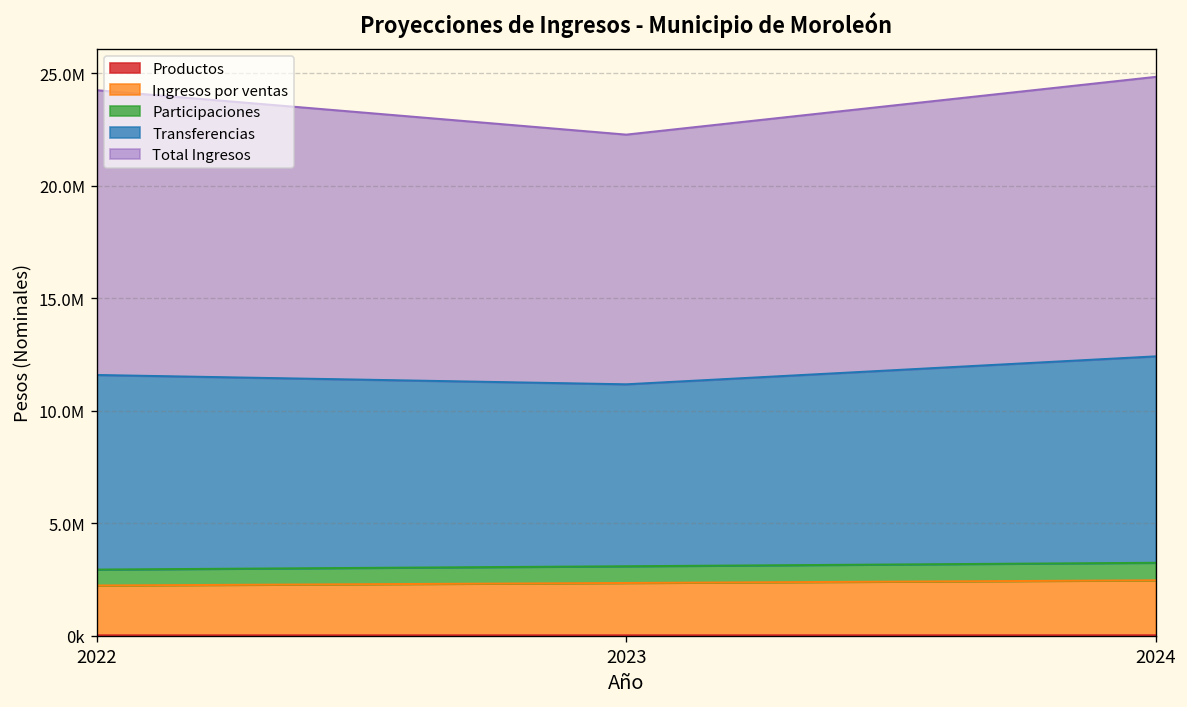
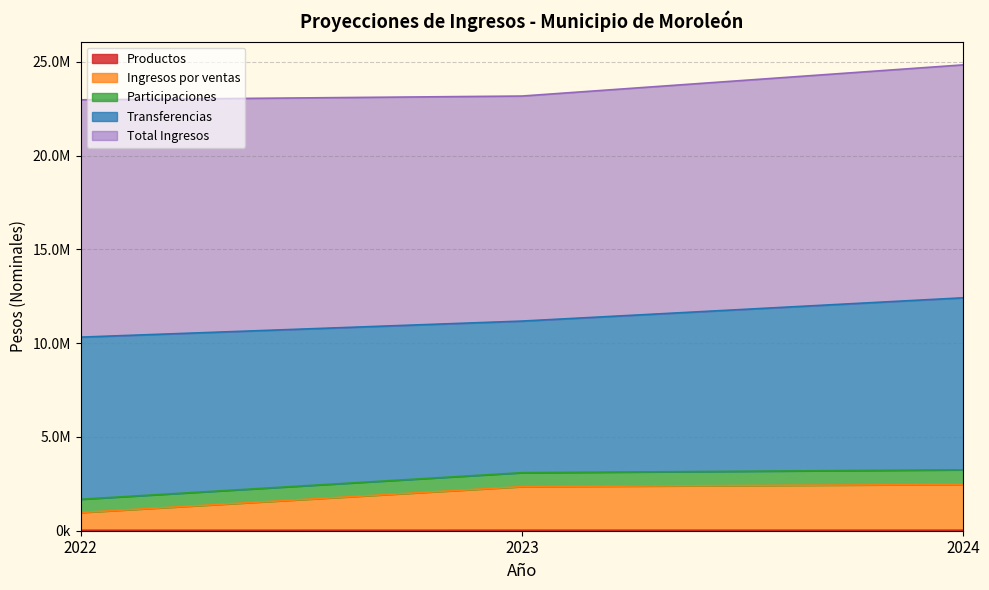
Ingresos por ventas, 2022: 2200000 -> 900000
Total Ingresos, 2023: 11100000 -> 12000000
